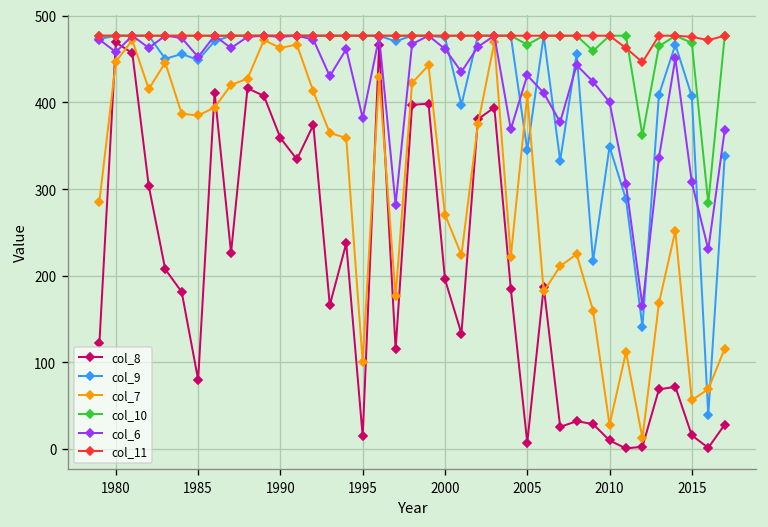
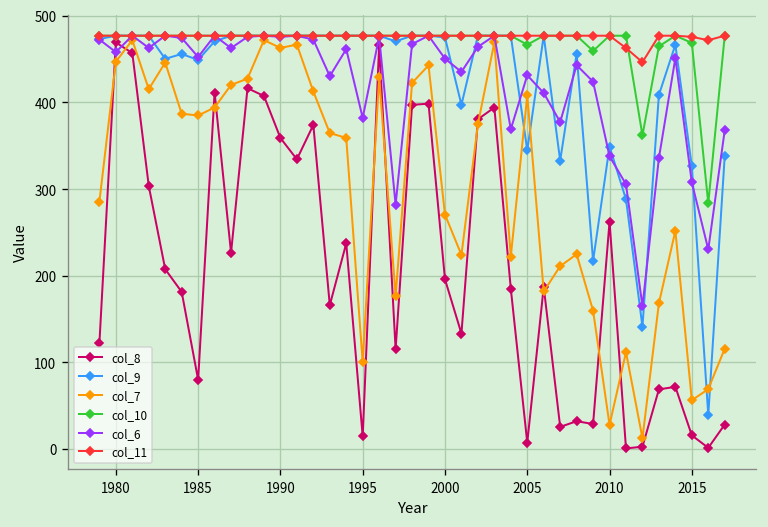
col_6, 2000: 460 -> 450
col_8, 2010: 10 -> 260
col_6, 2010: 400 -> 340
col_9, 2015: 410 -> 330
